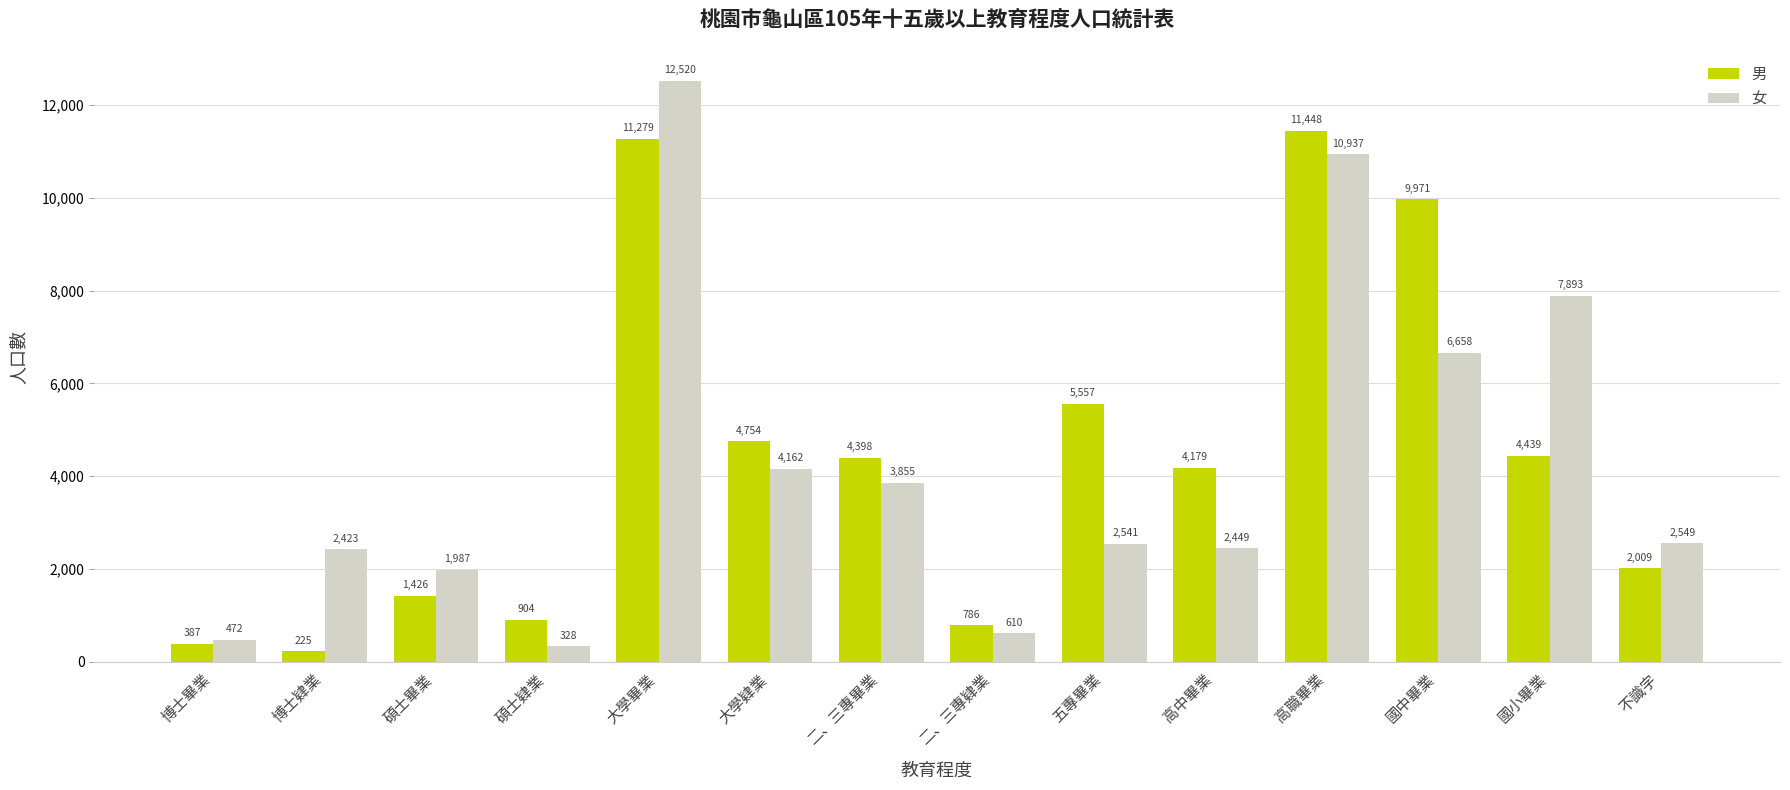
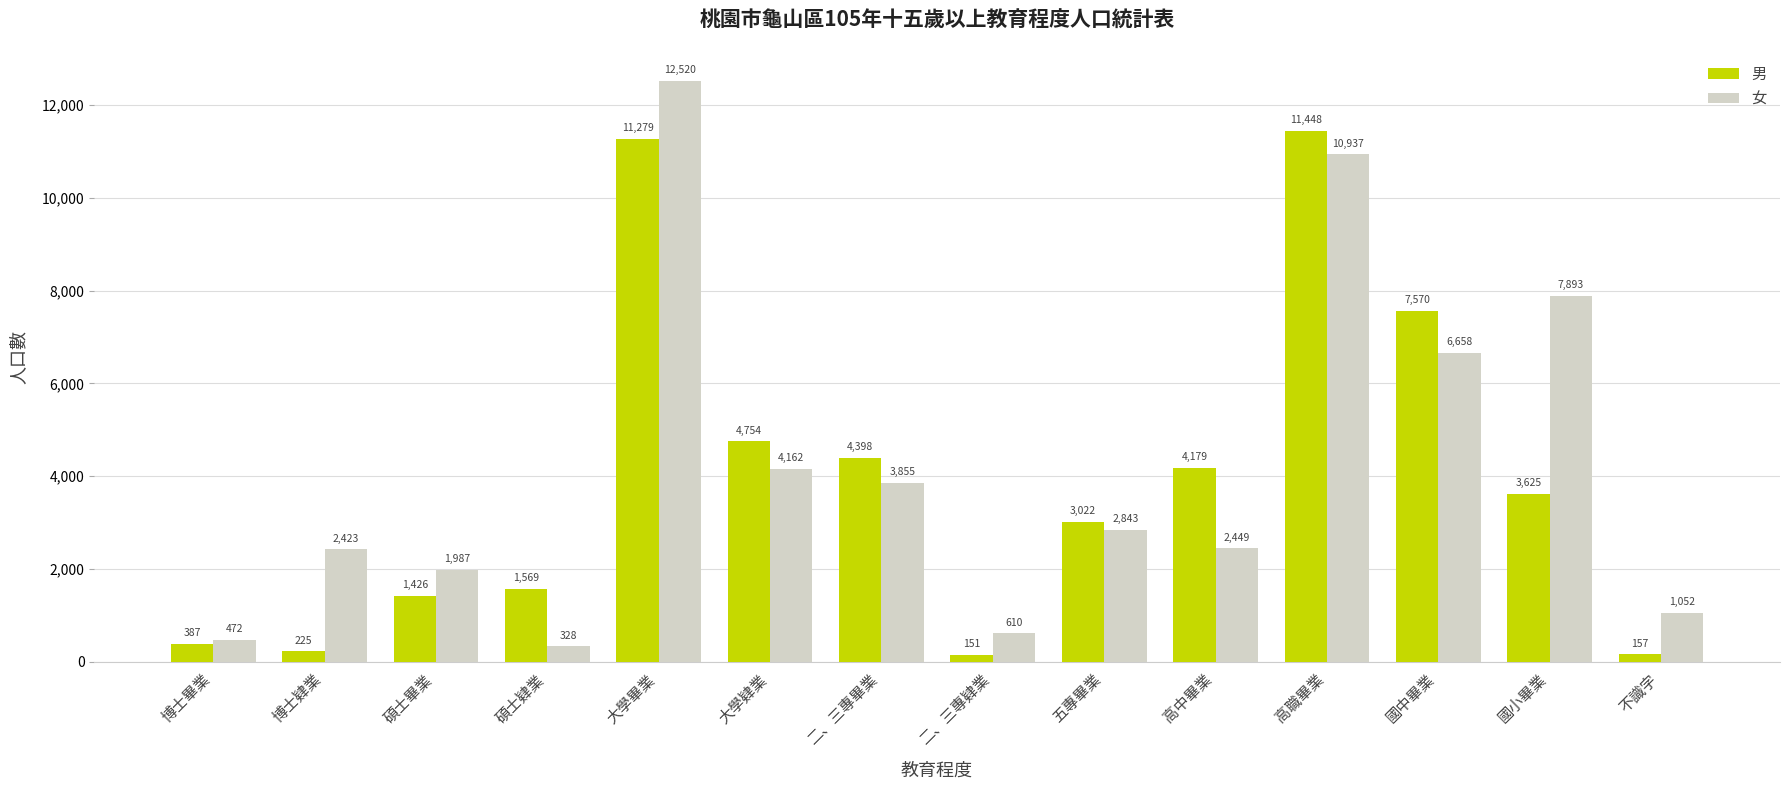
男, 碩士肄業: 904 -> 1,569
男, 二、三專肄業: 786 -> 151
男, 五專畢業: 5,557 -> 3,022
女, 五專畢業: 2,541 -> 2,843
男, 國中畢業: 9,971 -> 7,570
男, 國小畢業: 4,439 -> 3,625
男, 不識字: 2,009 -> 157
女, 不識字: 2,549 -> 1,052
